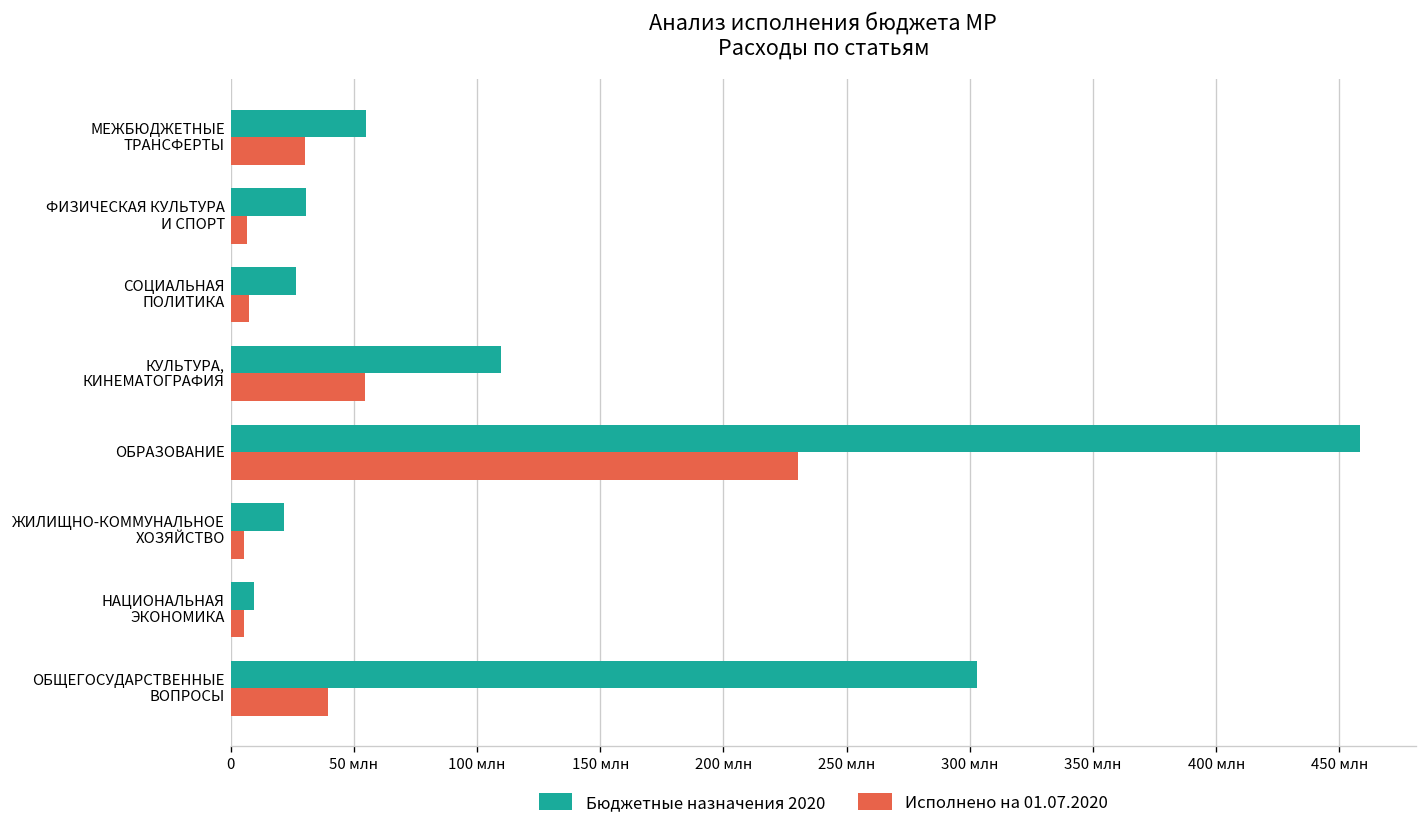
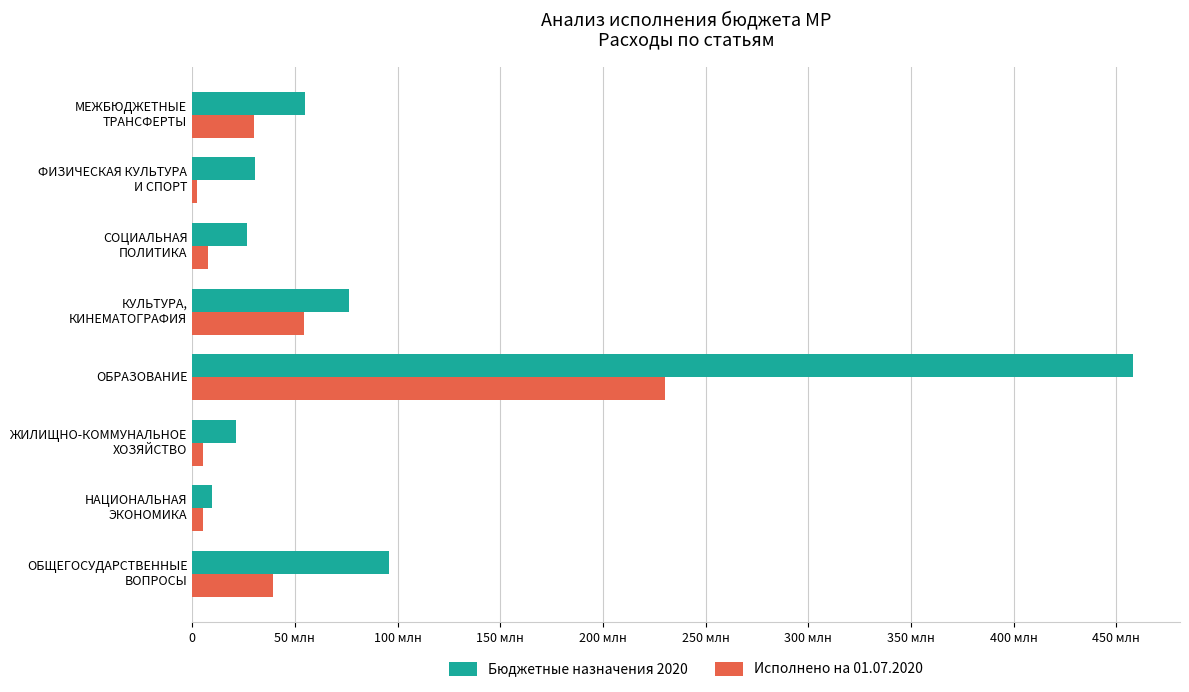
Исполнено на 01.07.2020, ФИЗИЧЕСКАЯ КУЛЬТУРА И СПОРТ: 7 млн -> 2 млн
Бюджетные назначения 2020, КУЛЬТУРА, КИНЕМАТОГРАФИЯ: 110 млн -> 76 млн
Бюджетные назначения 2020, ОБЩЕГОСУДАРСТВЕННЫЕ ВОПРОСЫ: 303 млн -> 96 млн
